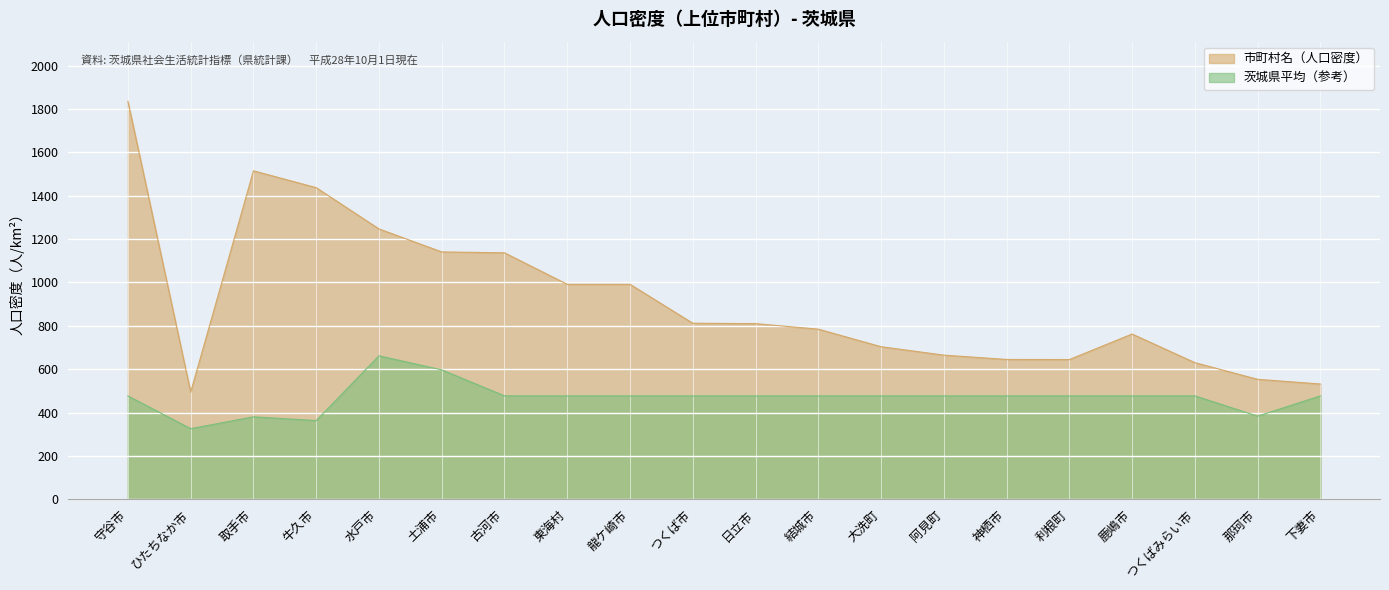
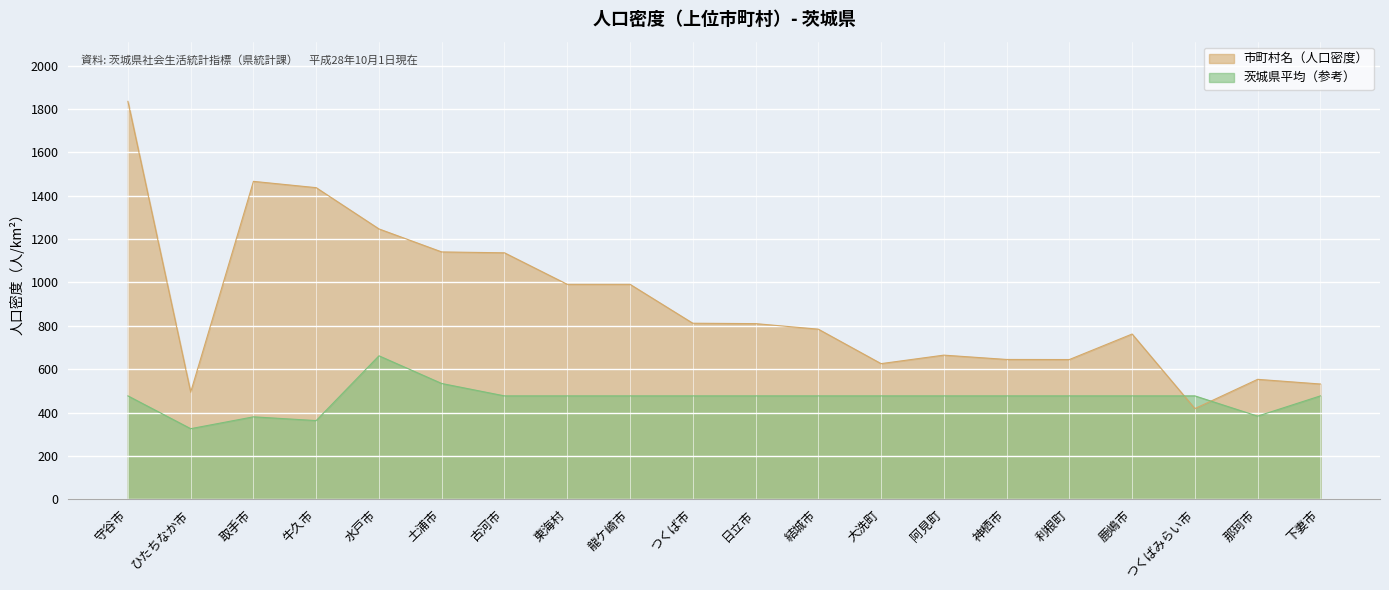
市町村名（人口密度）, 取手市: 1520 -> 1470
茨城県平均（参考）, 土浦市: 600 -> 530
市町村名（人口密度）, 大洗町: 700 -> 630
市町村名（人口密度）, つくばみらい市: 630 -> 420
